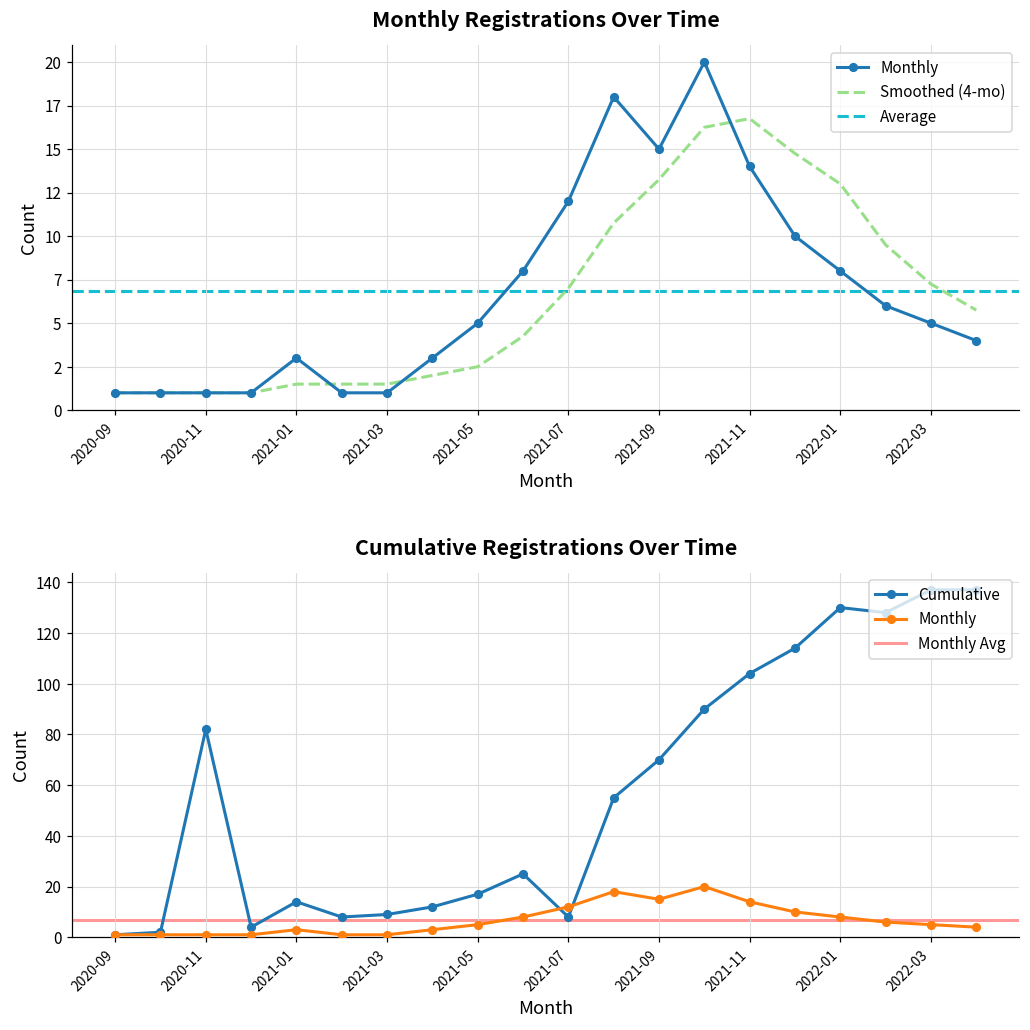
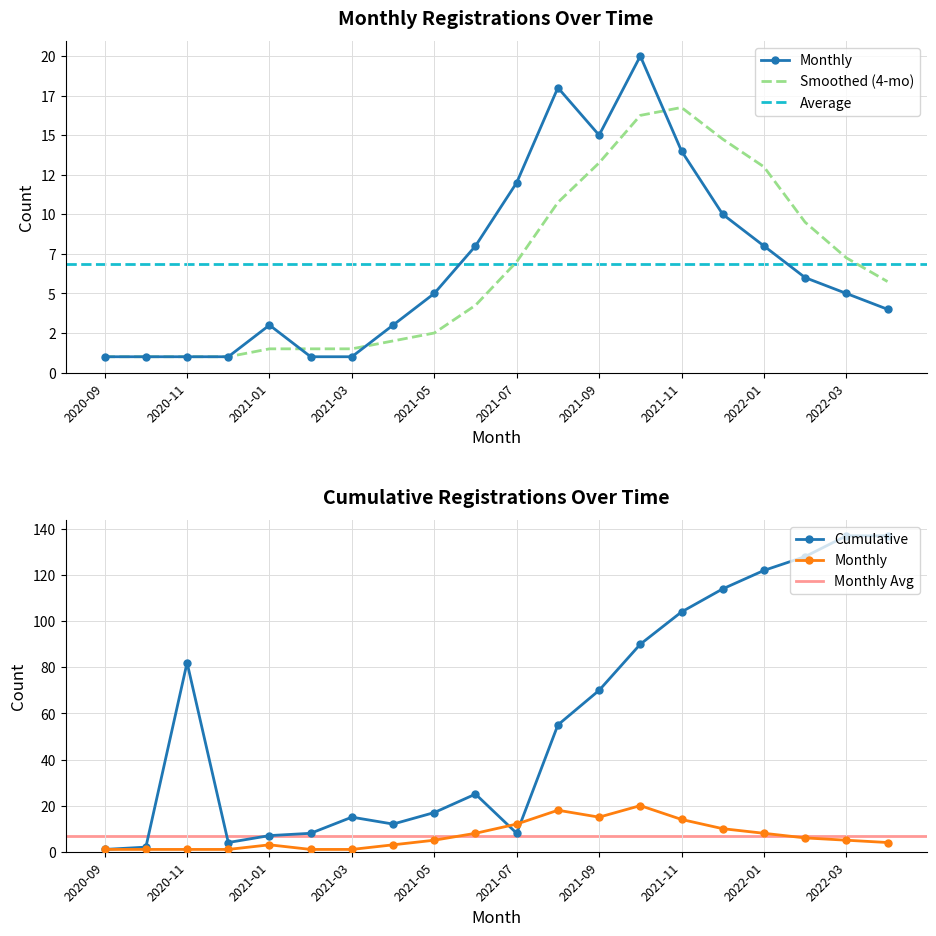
Cumulative Registrations Over Time, Cumulative, 2021-01: 14 -> 7
Cumulative Registrations Over Time, Cumulative, 2021-03: 9 -> 15
Cumulative Registrations Over Time, Cumulative, 2022-01: 130 -> 122
